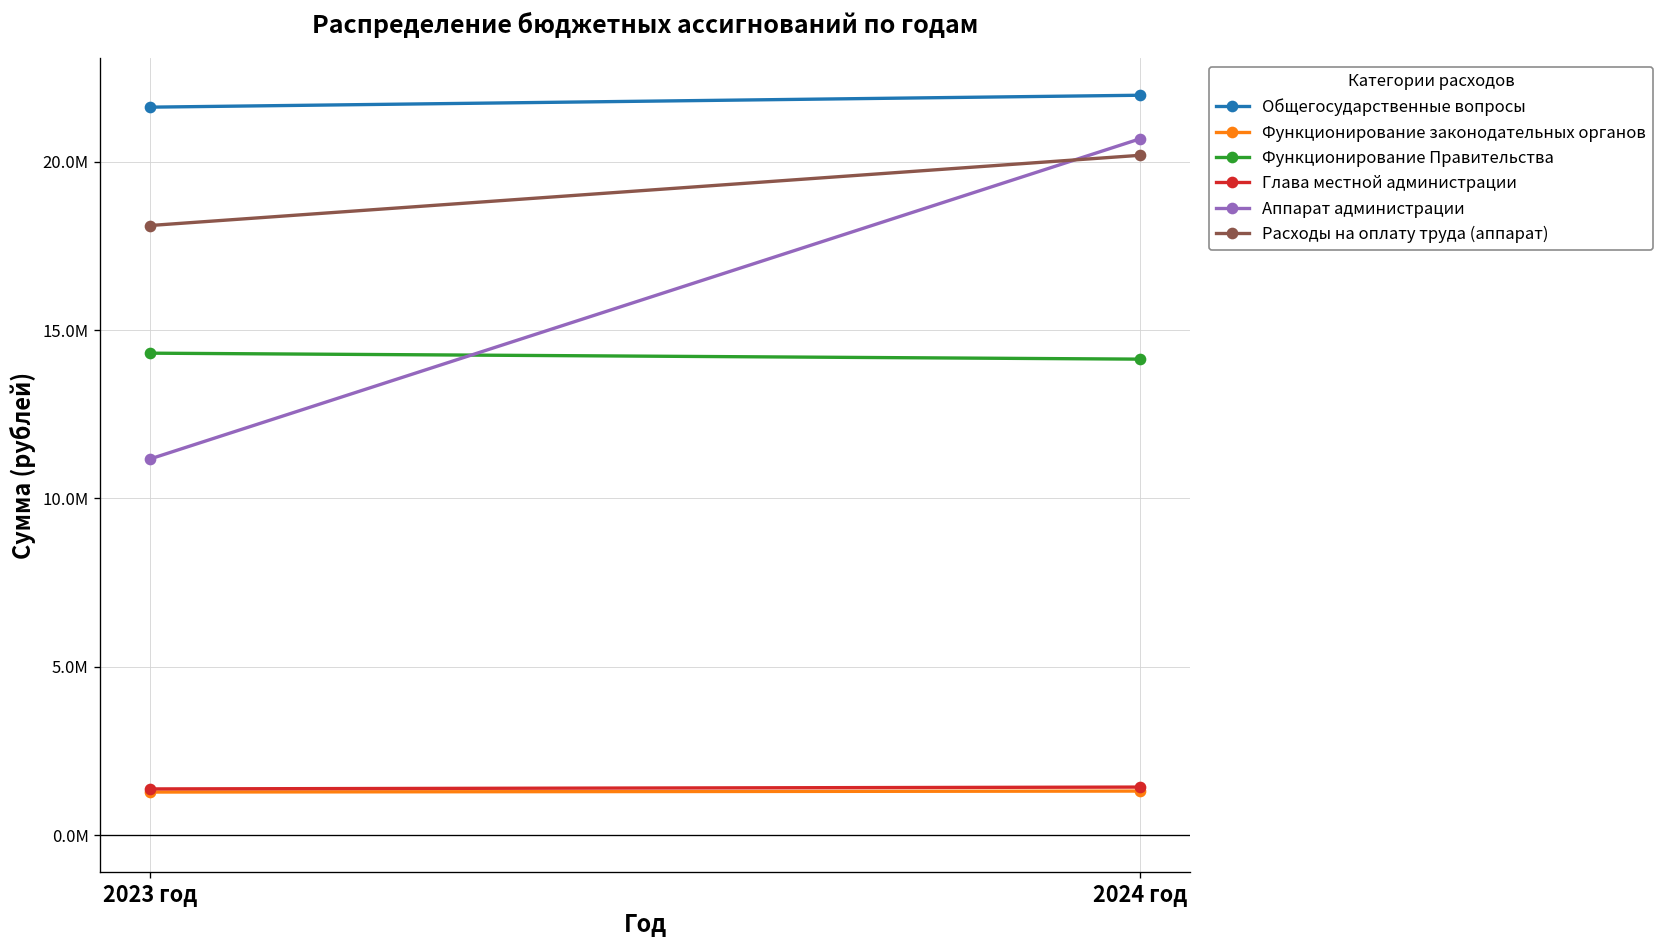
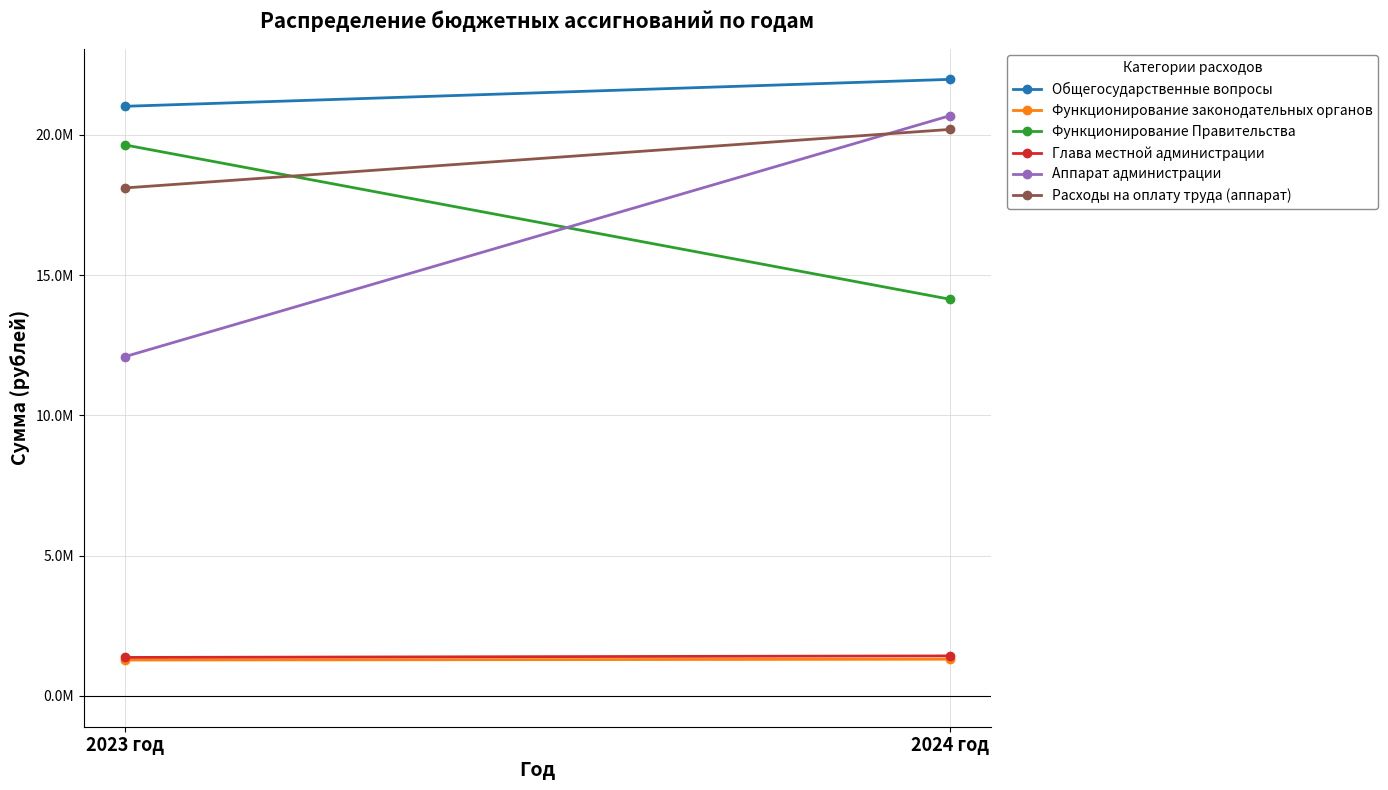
Общегосударственные вопросы, 2023 год: 21600000 -> 21000000
Функционирование Правительства, 2023 год: 14300000 -> 19600000
Аппарат администрации, 2023 год: 11200000 -> 12100000
